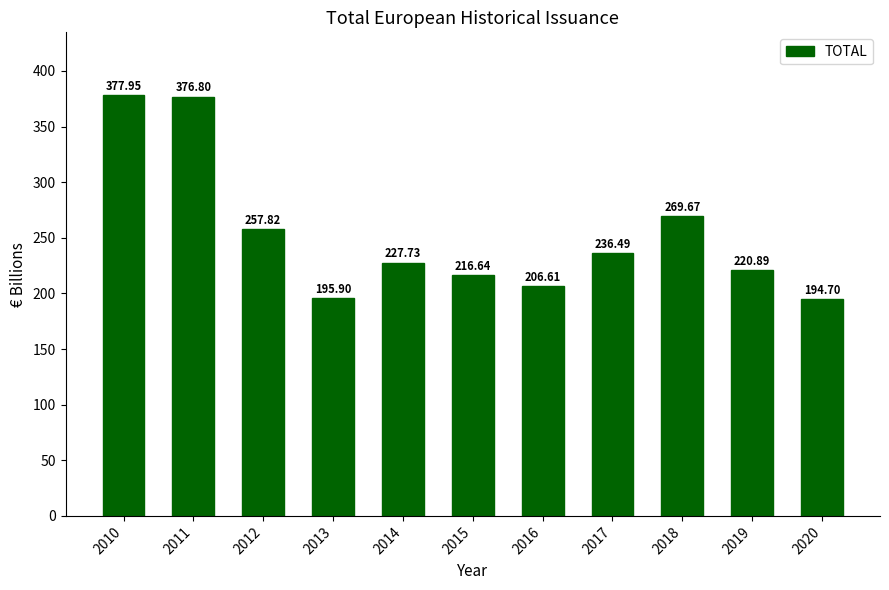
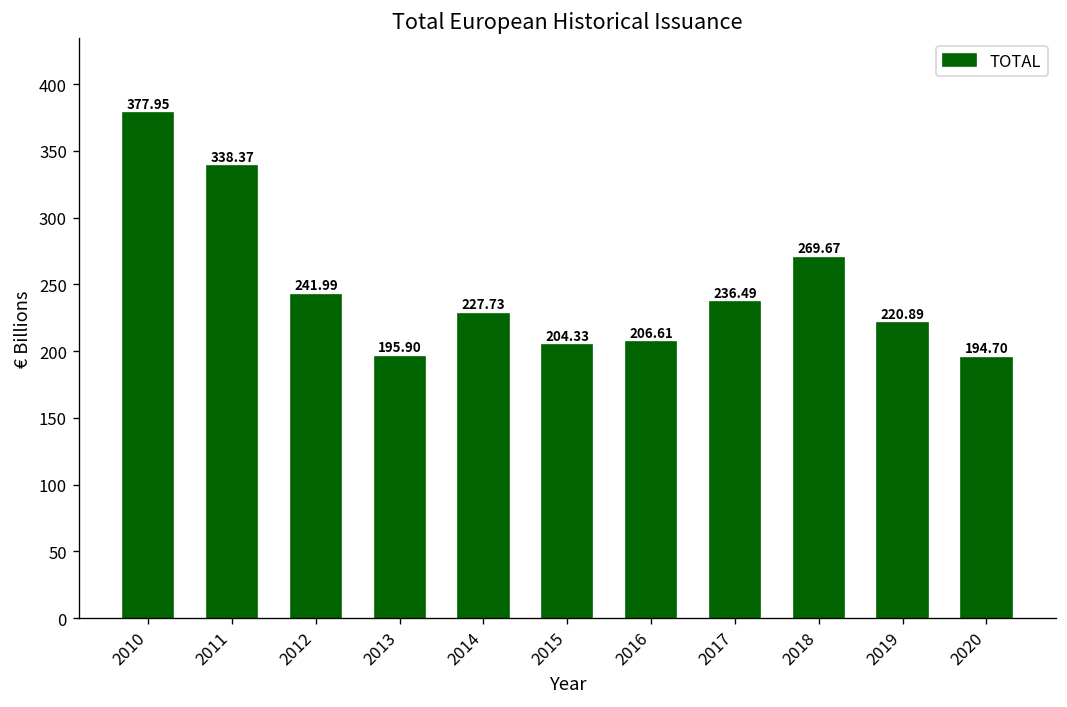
2011: 376.80 -> 338.37
2012: 257.82 -> 241.99
2015: 216.64 -> 204.33
